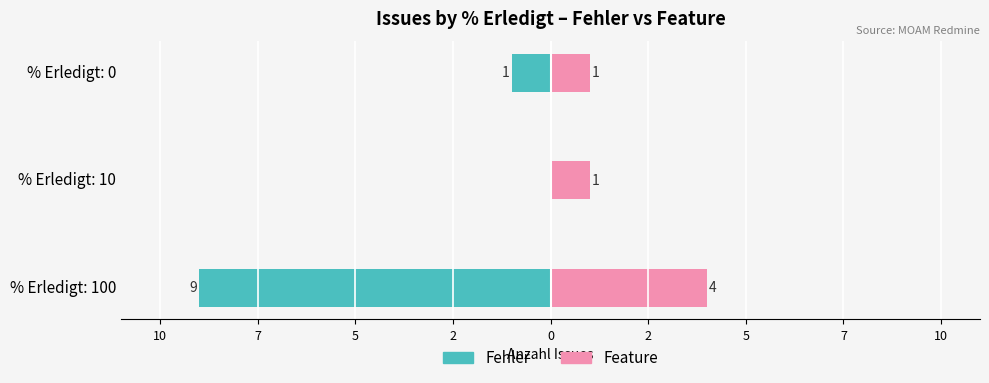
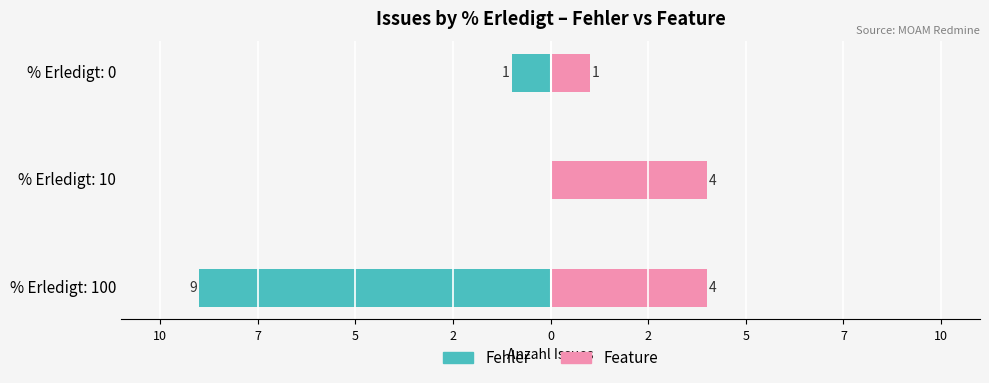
Feature, % Erledigt: 10: 1 -> 4
